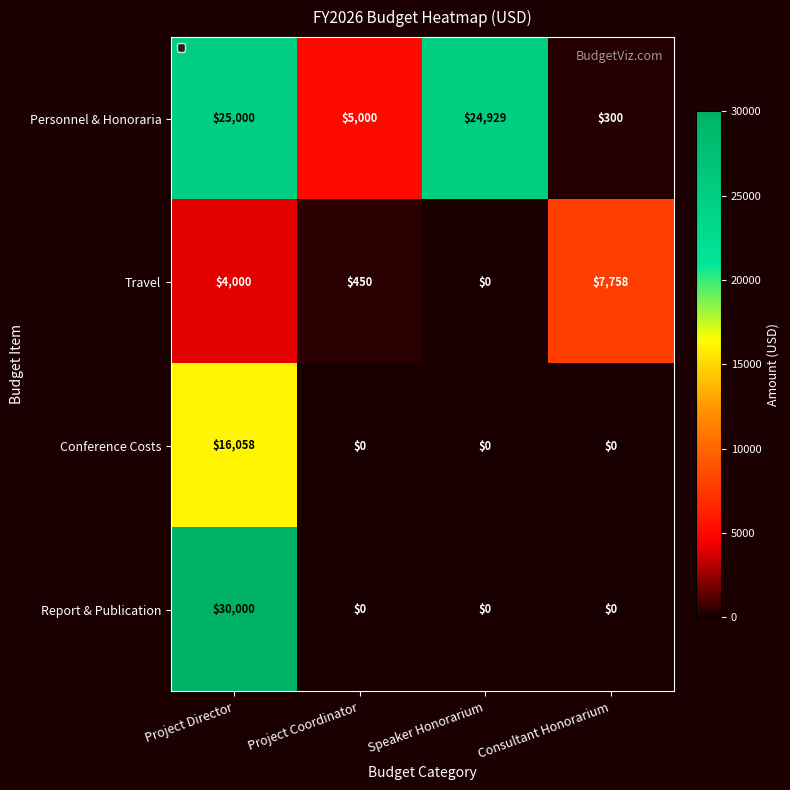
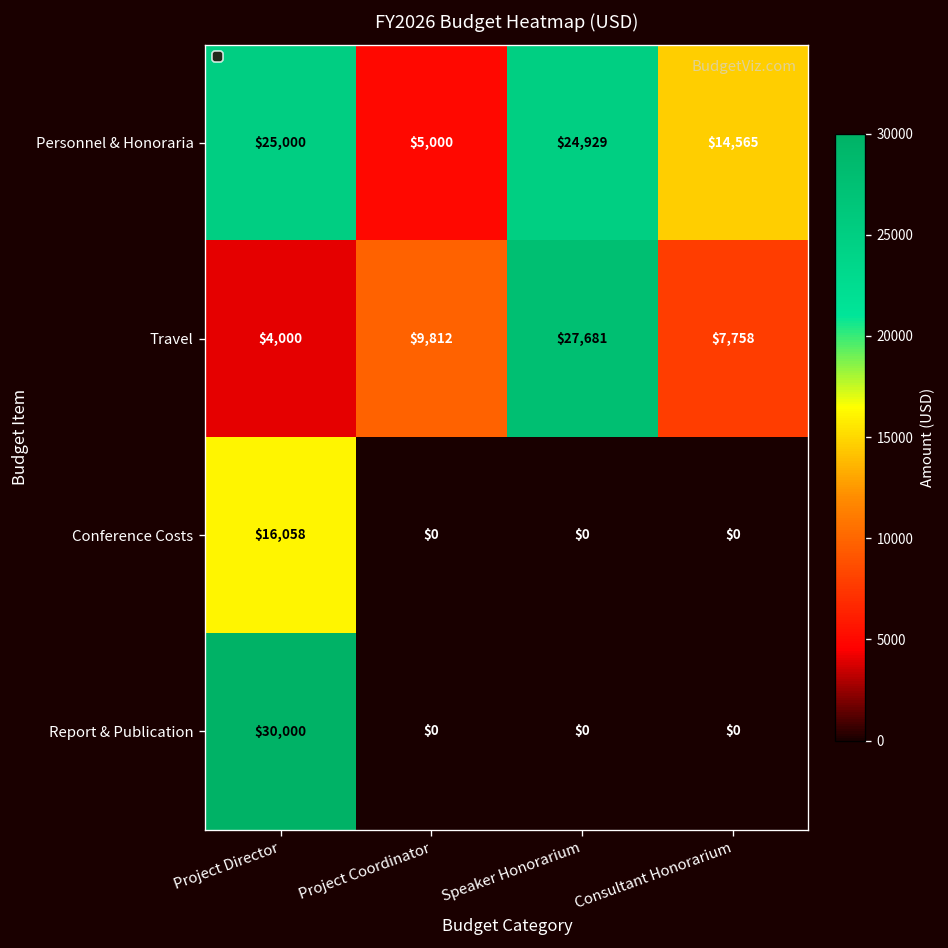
Personnel & Honoraria, Consultant Honorarium: $300 -> $14,565
Travel, Project Coordinator: $450 -> $9,812
Travel, Speaker Honorarium: $0 -> $27,681
